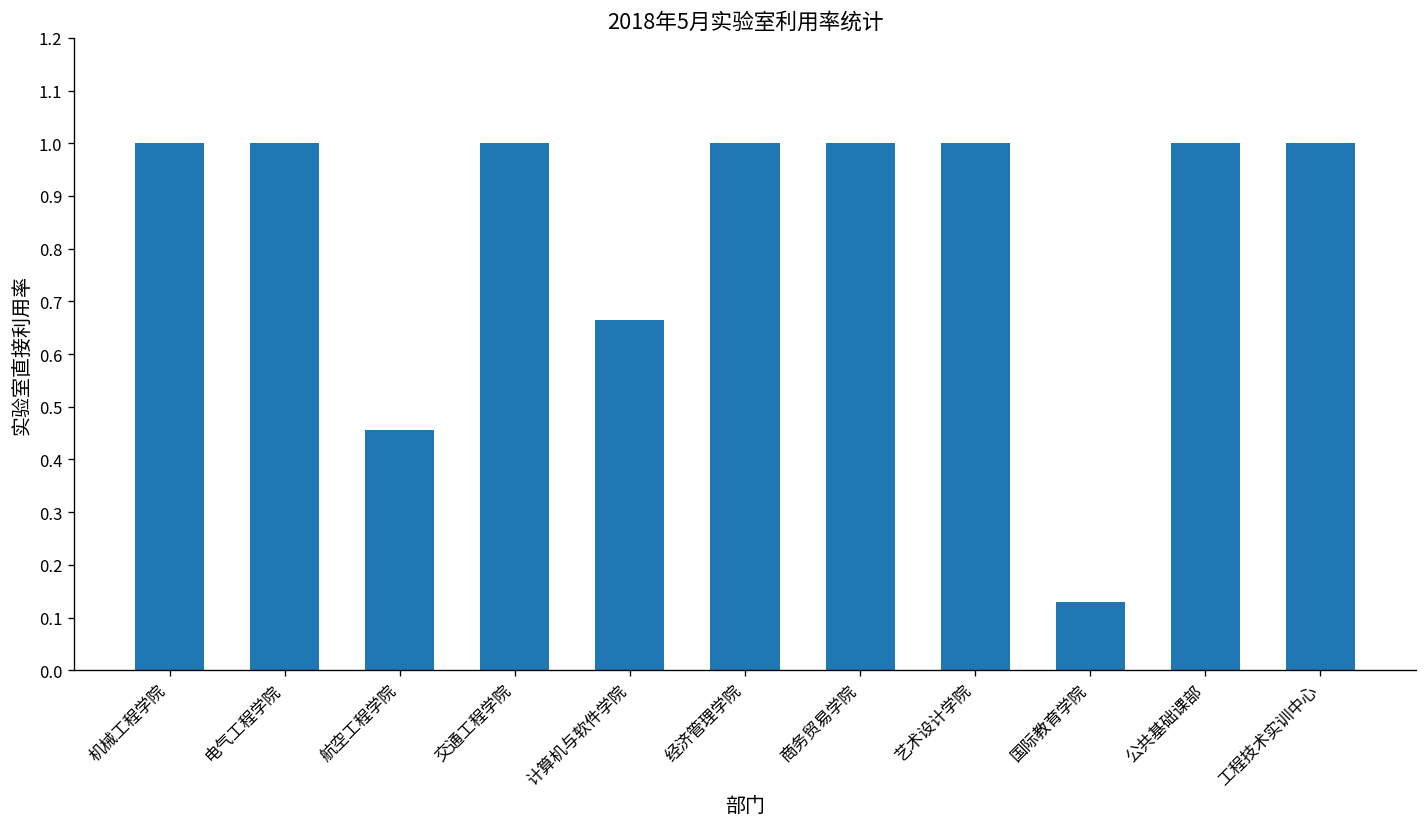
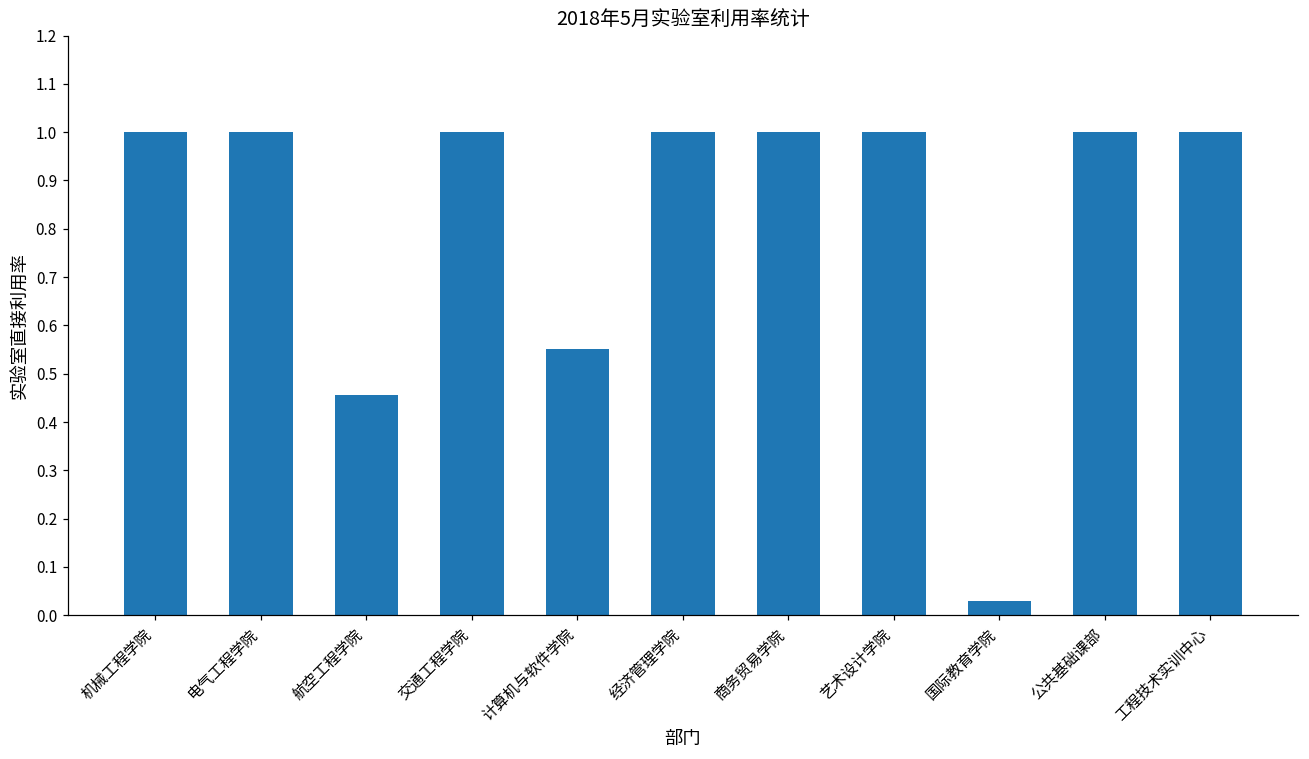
计算机与软件学院: 0.66 -> 0.55
国际教育学院: 0.13 -> 0.03
